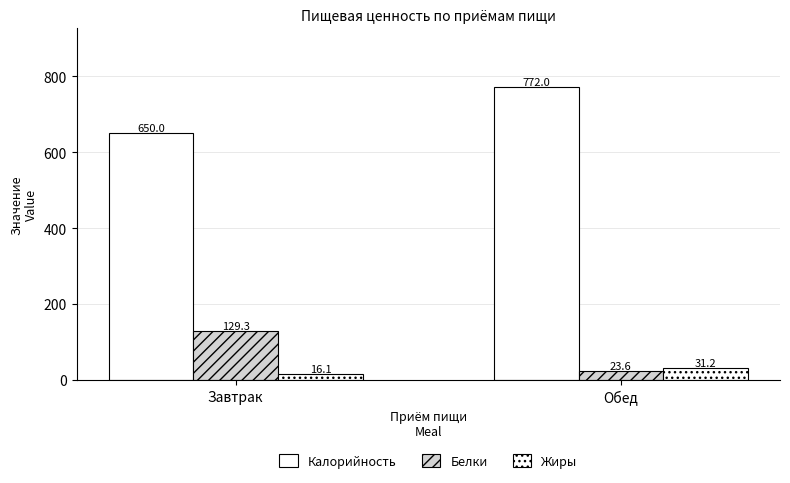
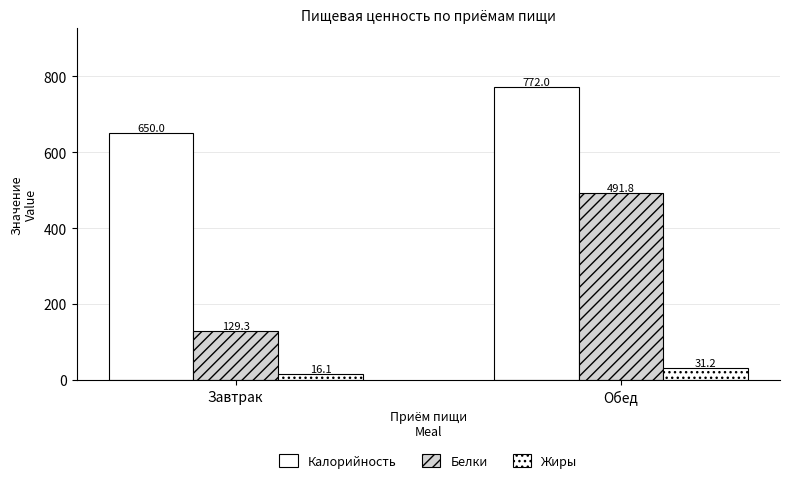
Белки, Обед: 23.6 -> 491.8
